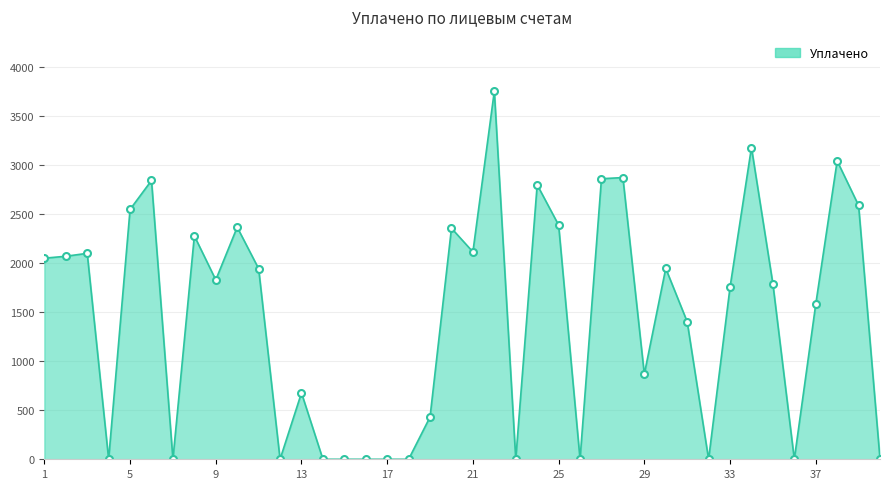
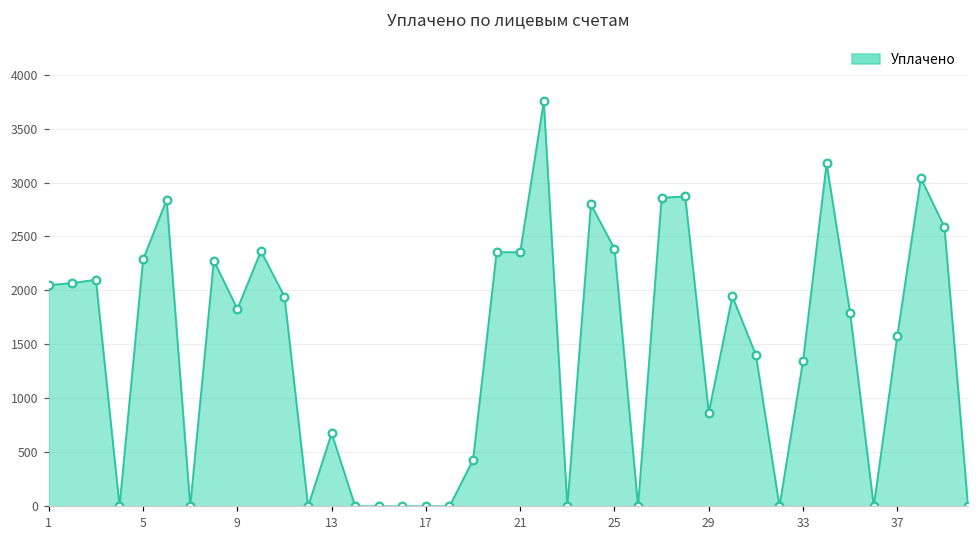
5: 2500 -> 2300
21: 2100 -> 2400
33: 1800 -> 1300
